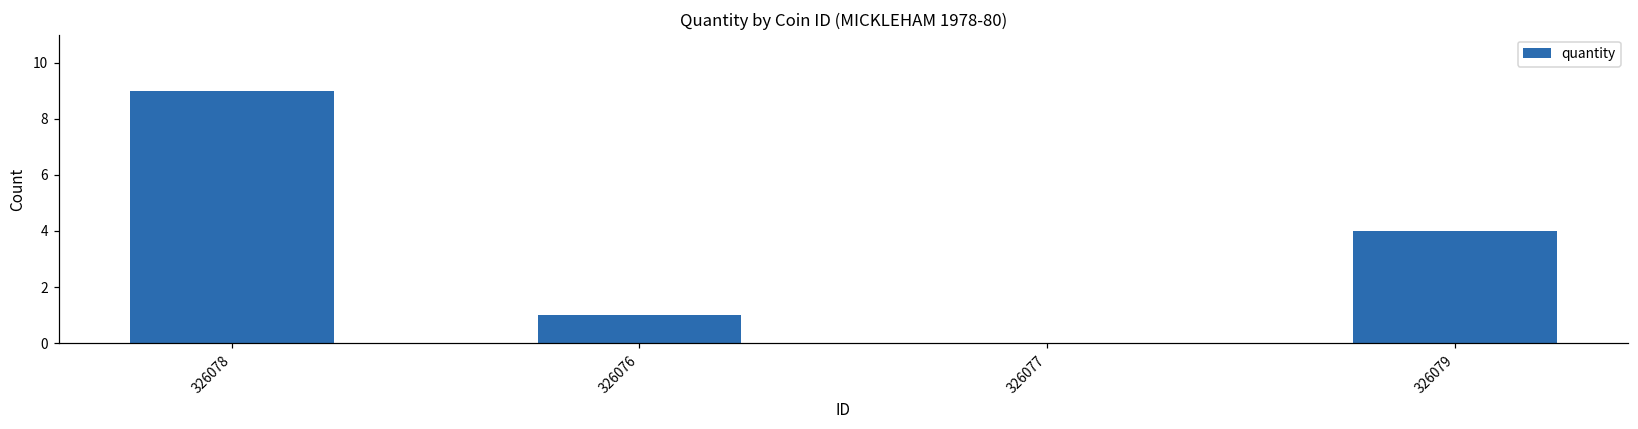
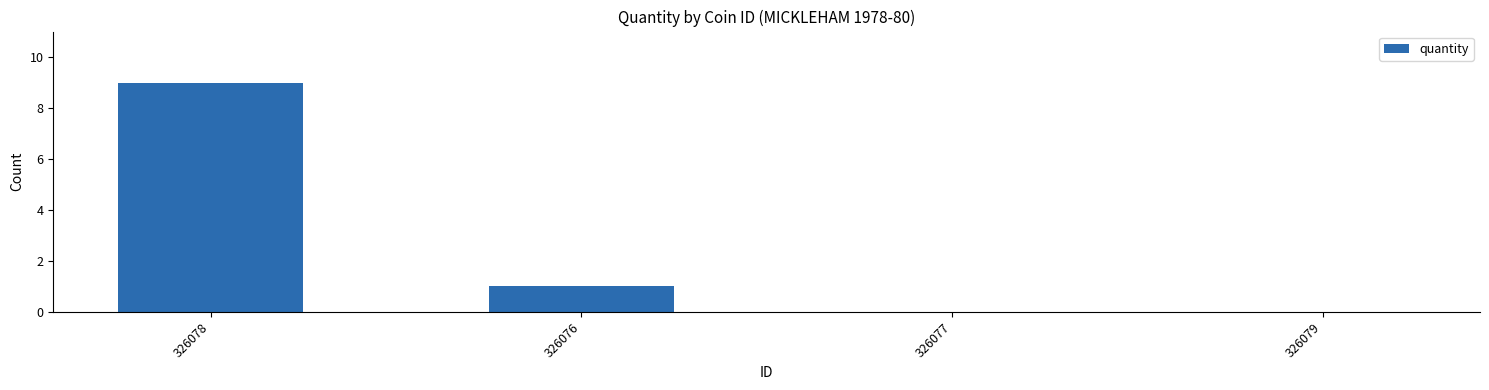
326079: 4 -> 0
